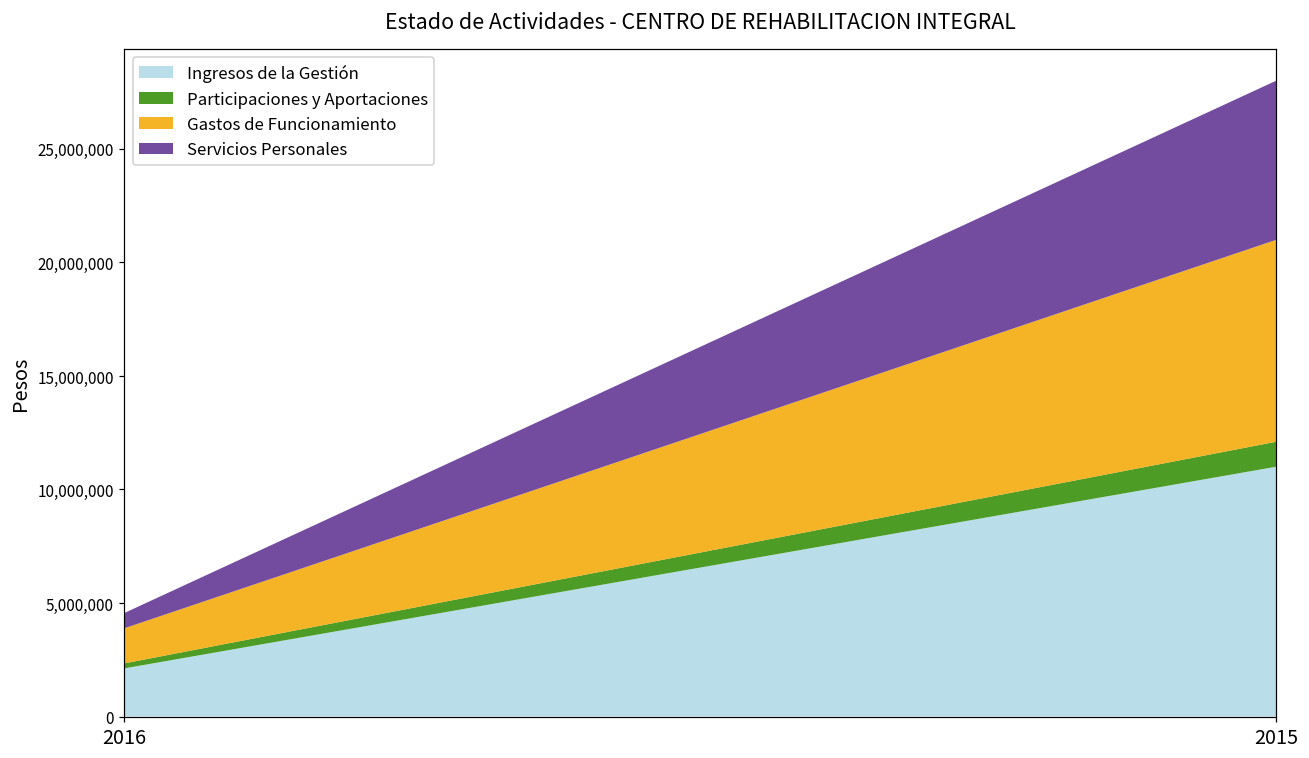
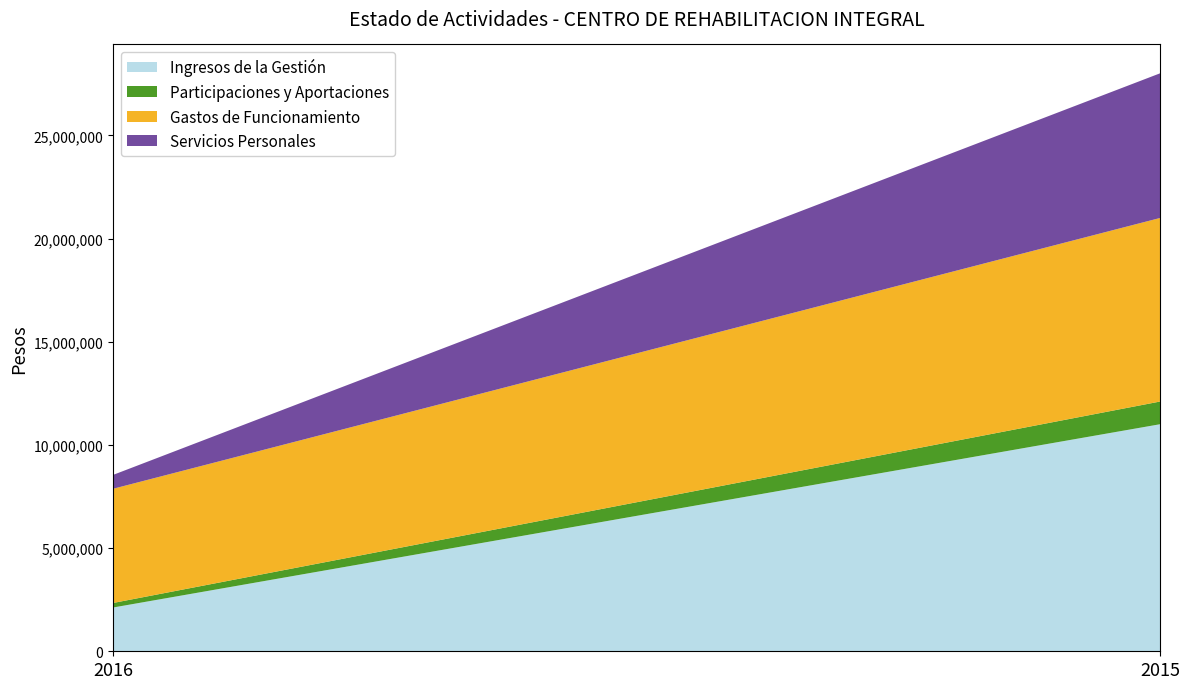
Gastos de Funcionamiento, 2016: 1,500,000 -> 5,500,000
